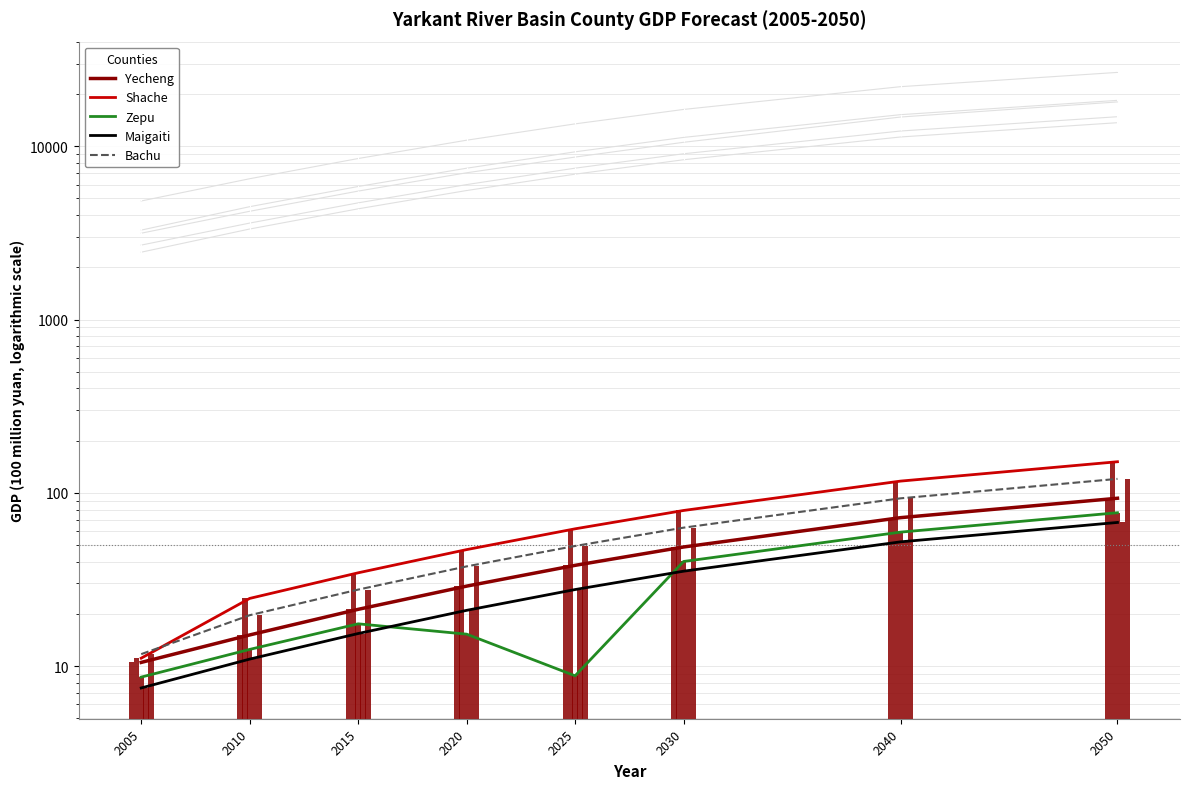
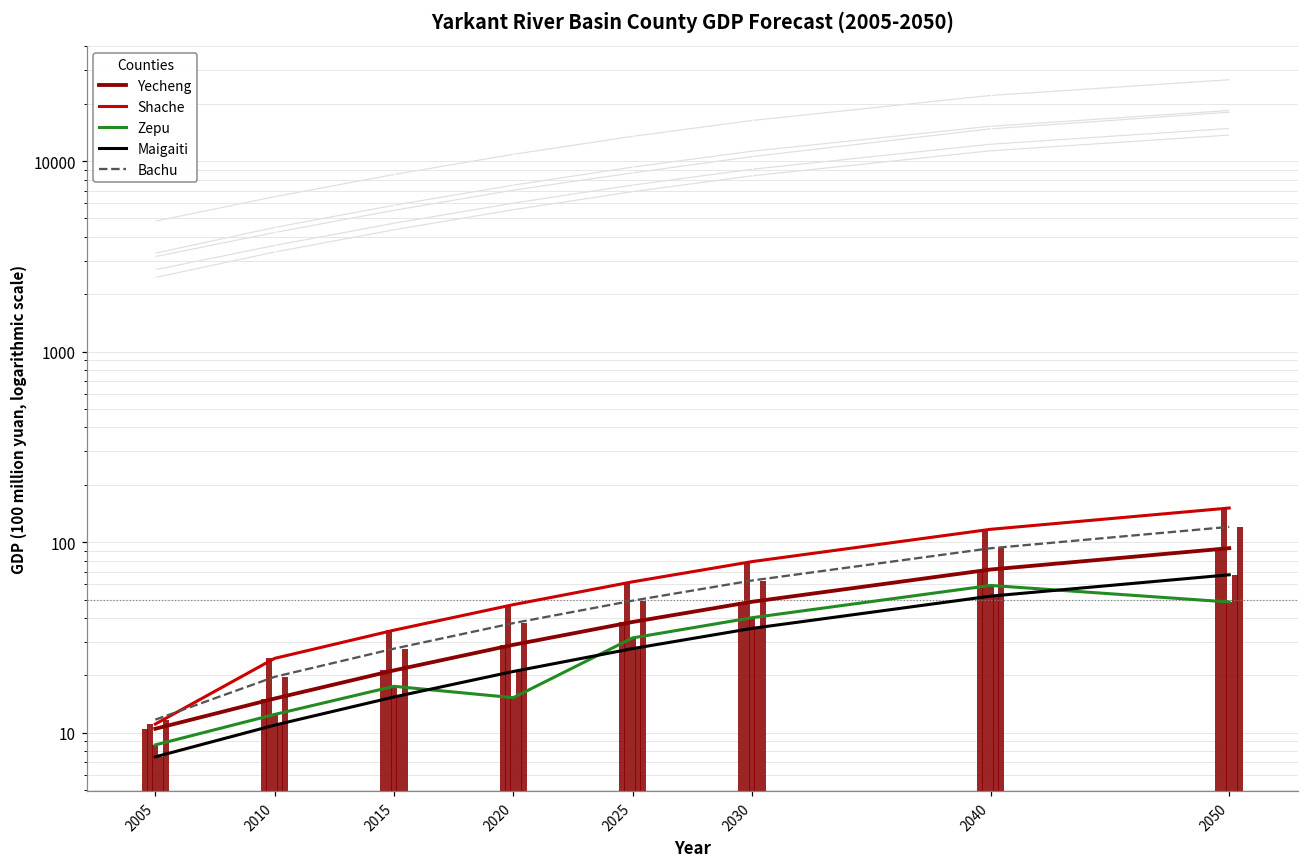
Zepu, 2025: 9 -> 31
Zepu, 2050: 80 -> 49
